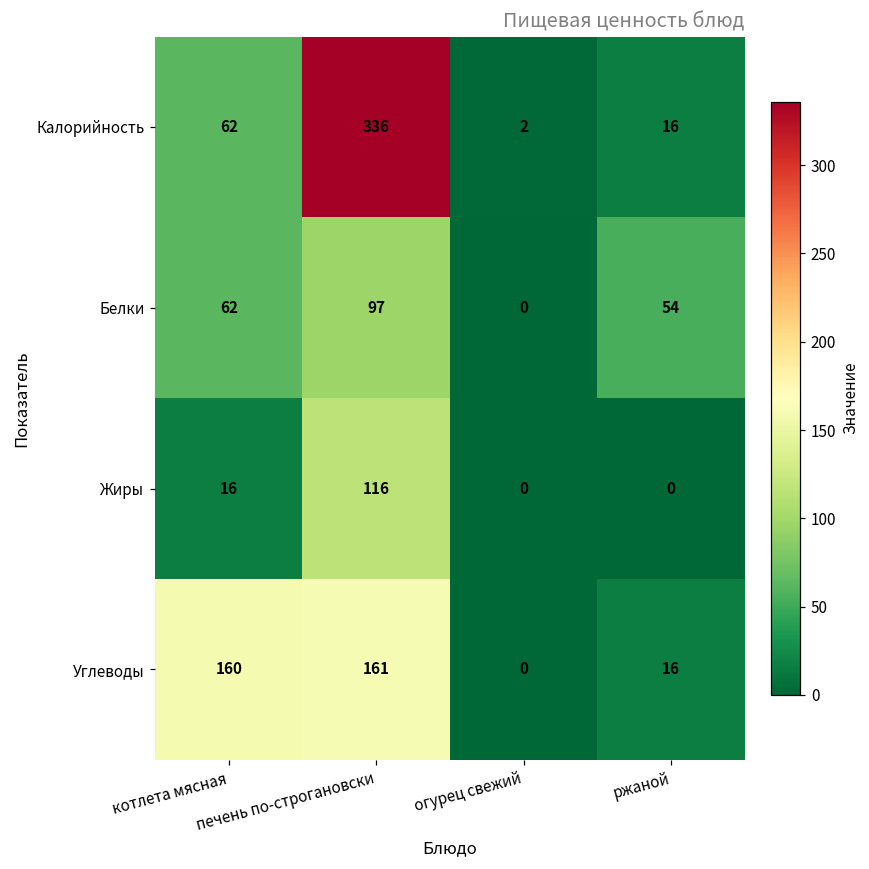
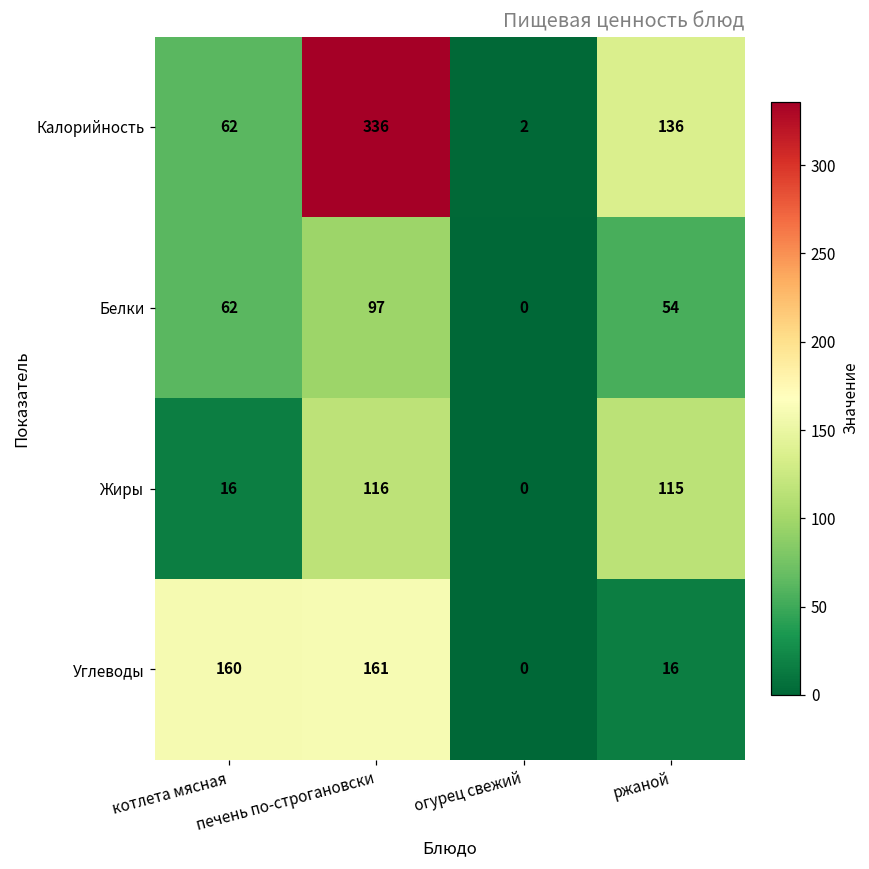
Калорийность, ржаной: 16 -> 136
Жиры, ржаной: 0 -> 115
